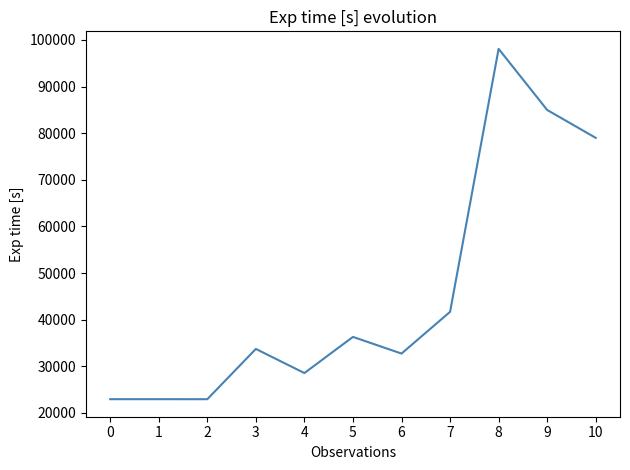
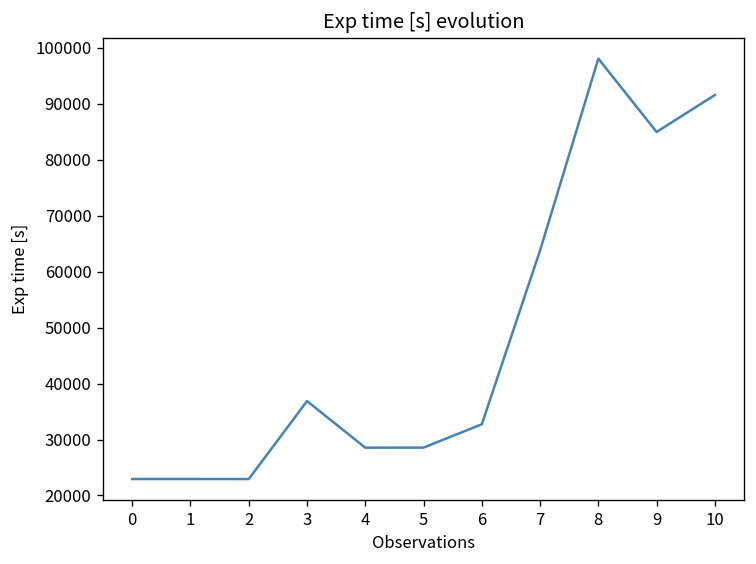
3: 34000 -> 37000
5: 36000 -> 29000
7: 42000 -> 64000
10: 79000 -> 92000
